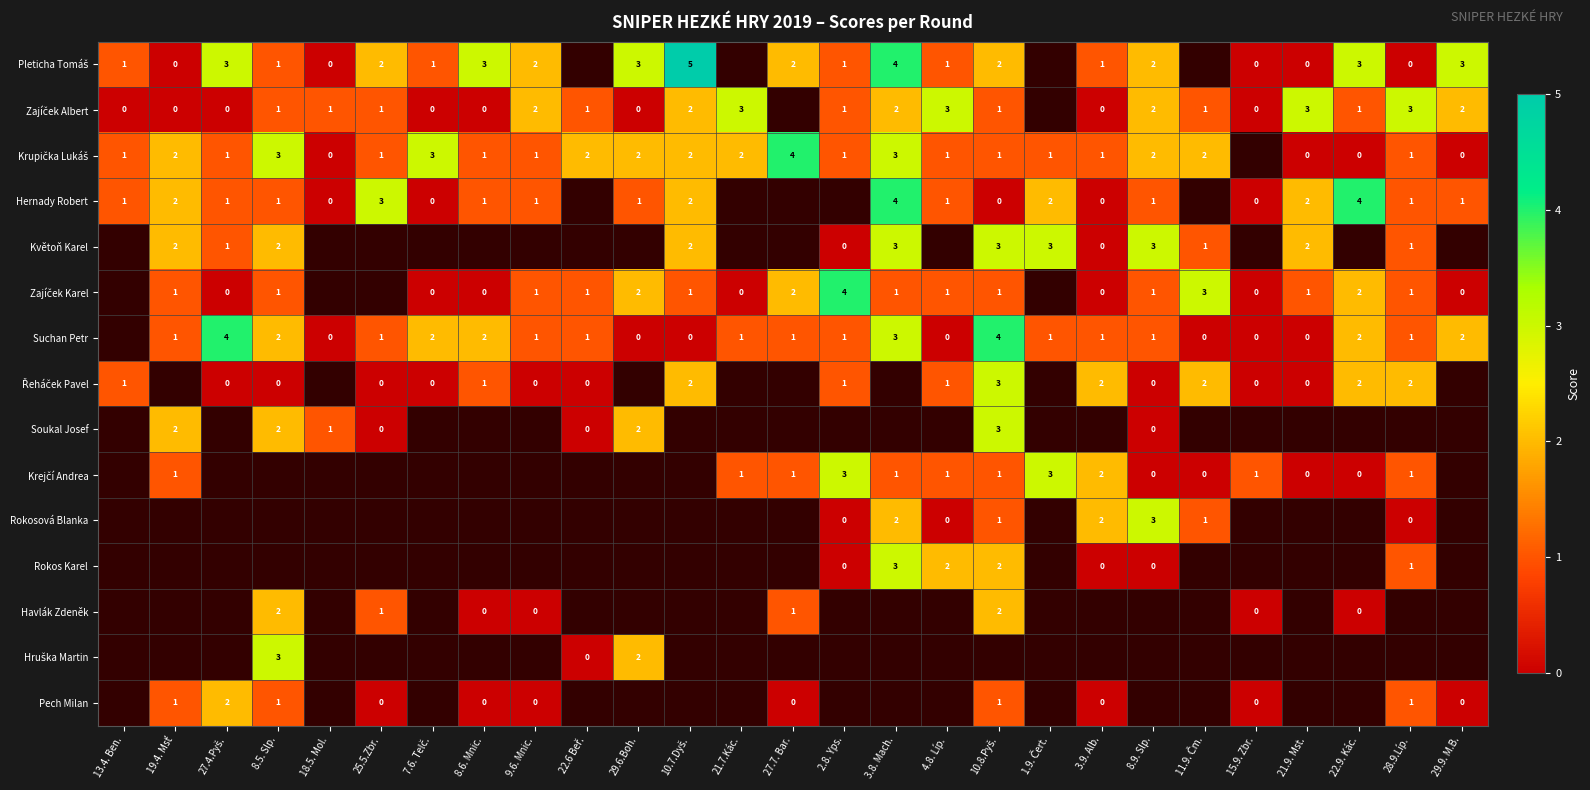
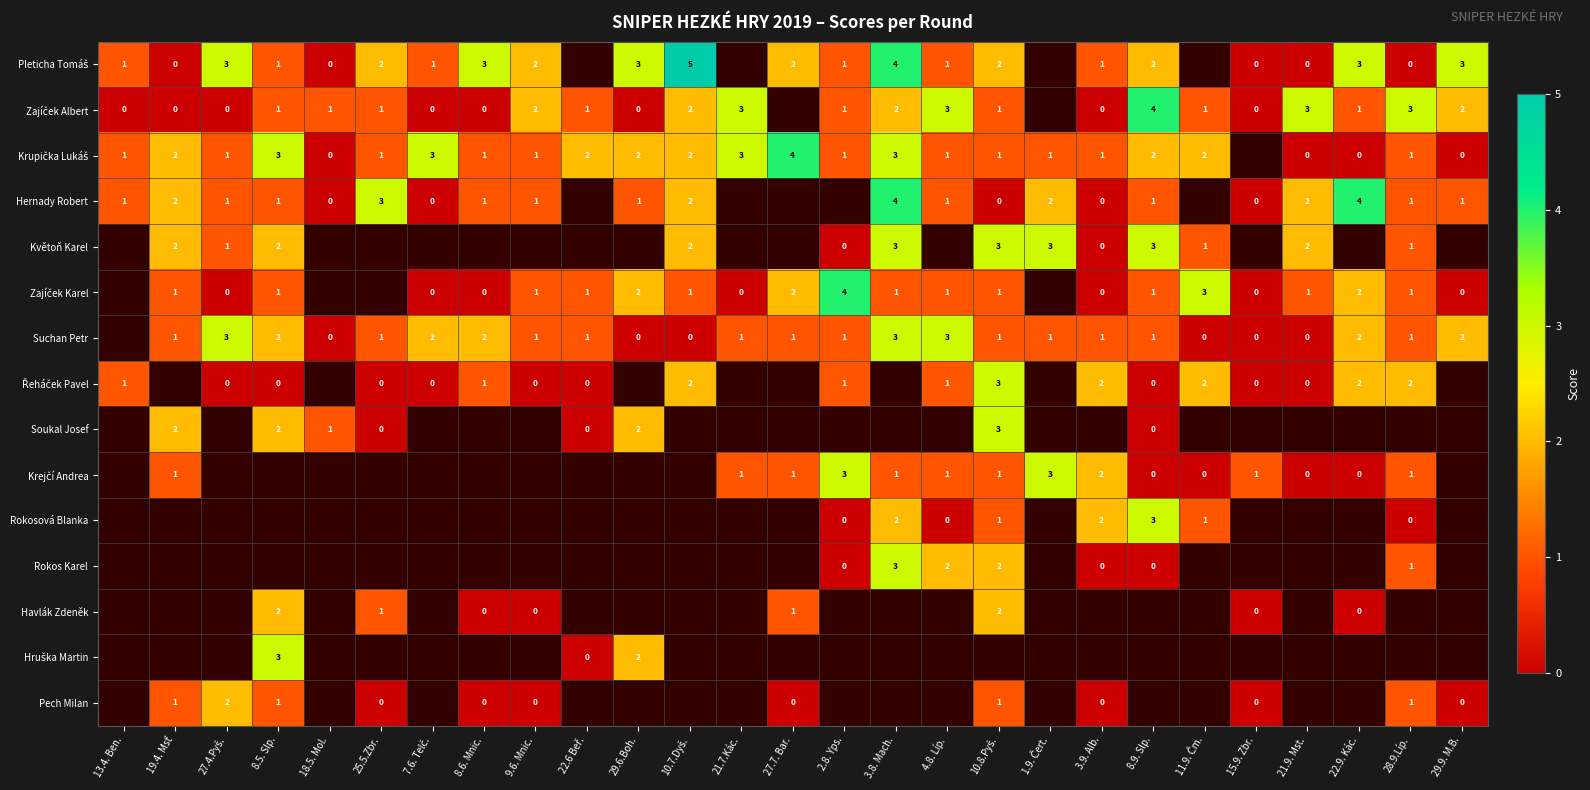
Zajíček Albert, 8.9. Slp.: 2 -> 4
Krupička Lukáš, 21.7.Kác.: 2 -> 3
Suchan Petr, 27.4.Pyš.: 4 -> 3
Suchan Petr, 4.8. Líp.: 0 -> 3
Suchan Petr, 10.8.Pyš.: 4 -> 1
